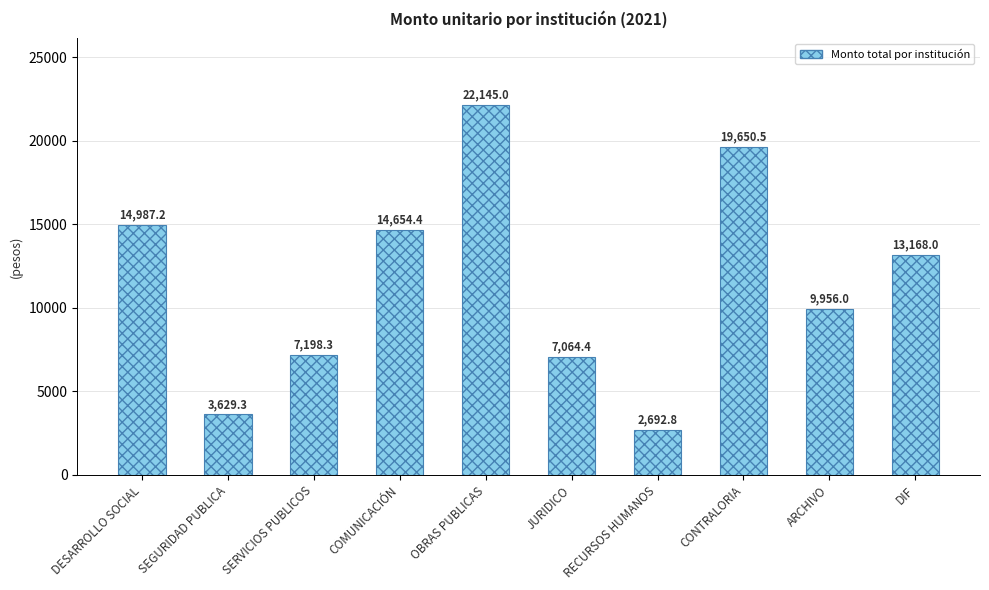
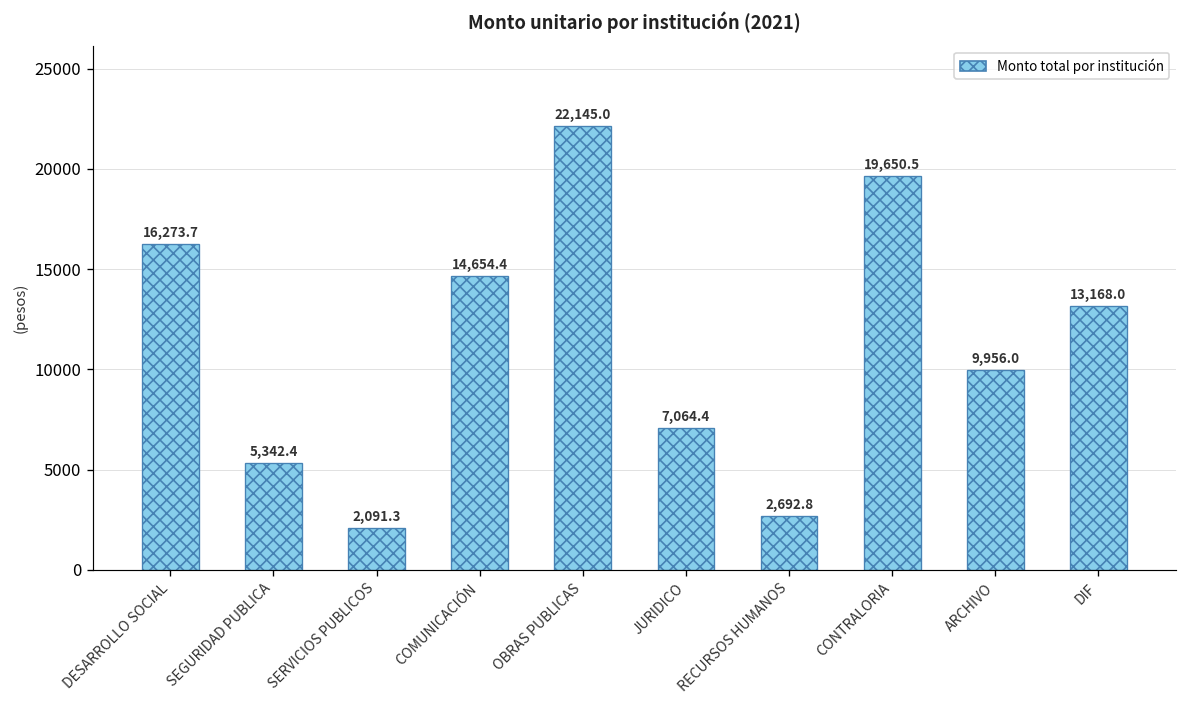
DESARROLLO SOCIAL: 14,987.2 -> 16,273.7
SEGURIDAD PUBLICA: 3,629.3 -> 5,342.4
SERVICIOS PUBLICOS: 7,198.3 -> 2,091.3
